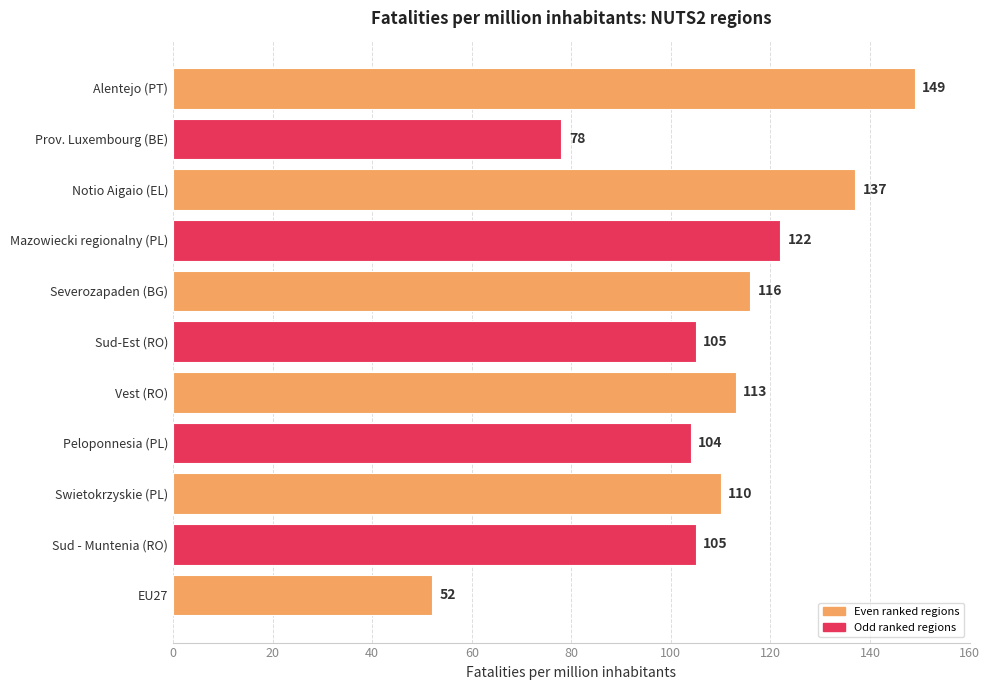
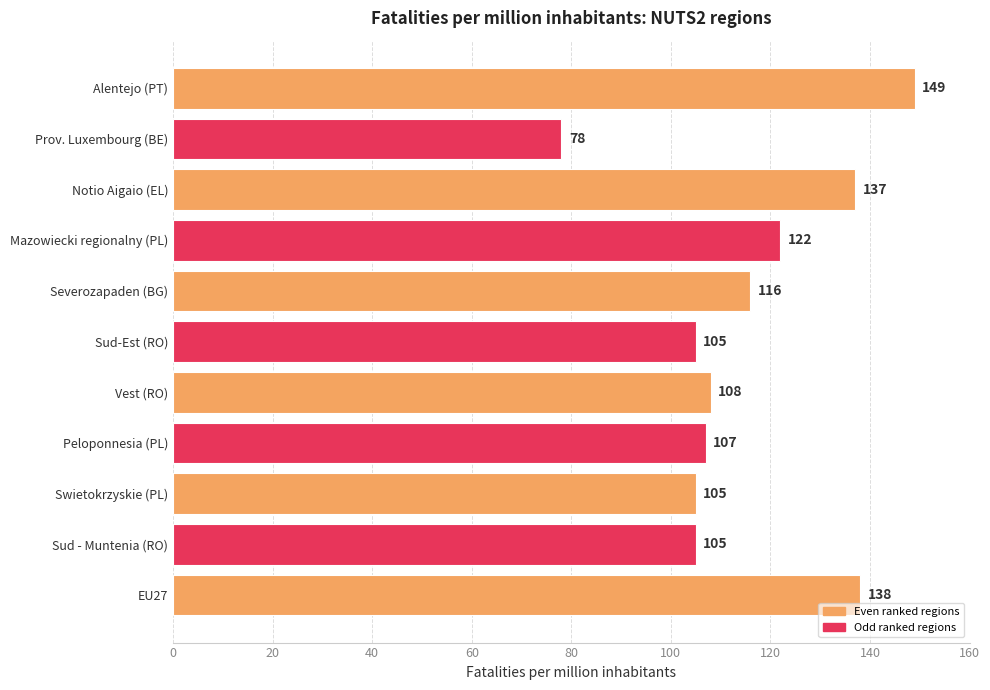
Vest (RO): 113 -> 108
Peloponnesia (PL): 104 -> 107
Swietokrzyskie (PL): 110 -> 105
EU27: 52 -> 138
